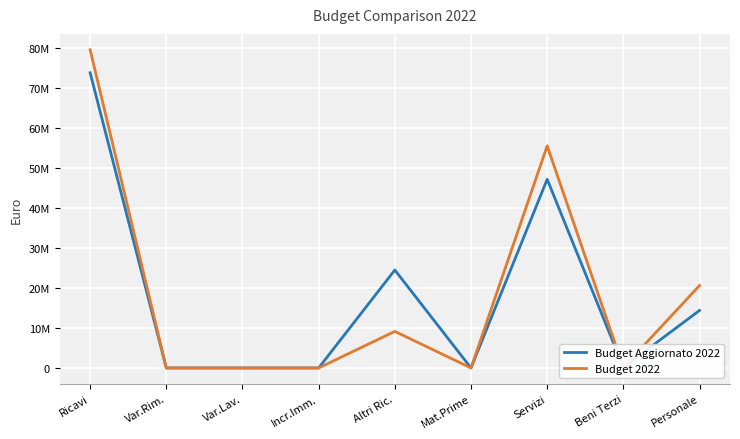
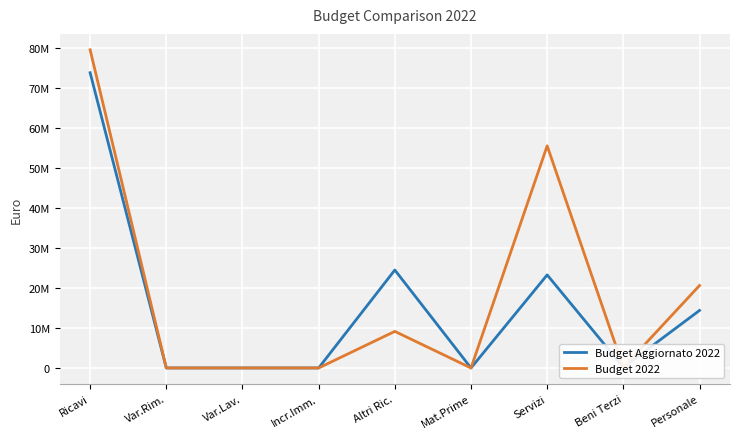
Budget Aggiornato 2022, Servizi: 47000000 -> 23000000
